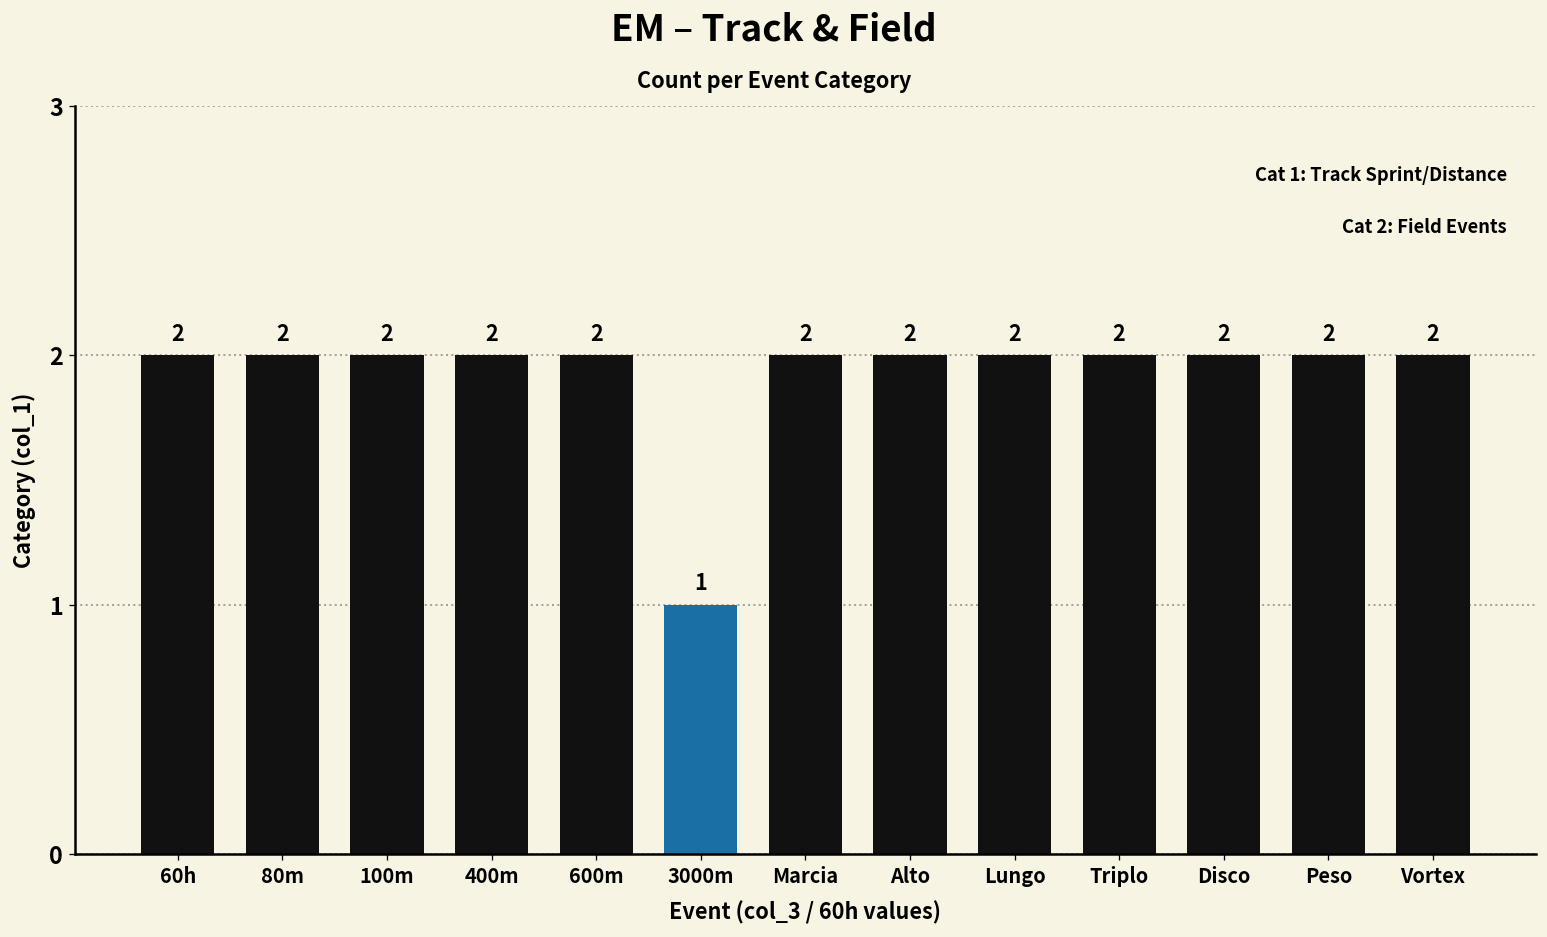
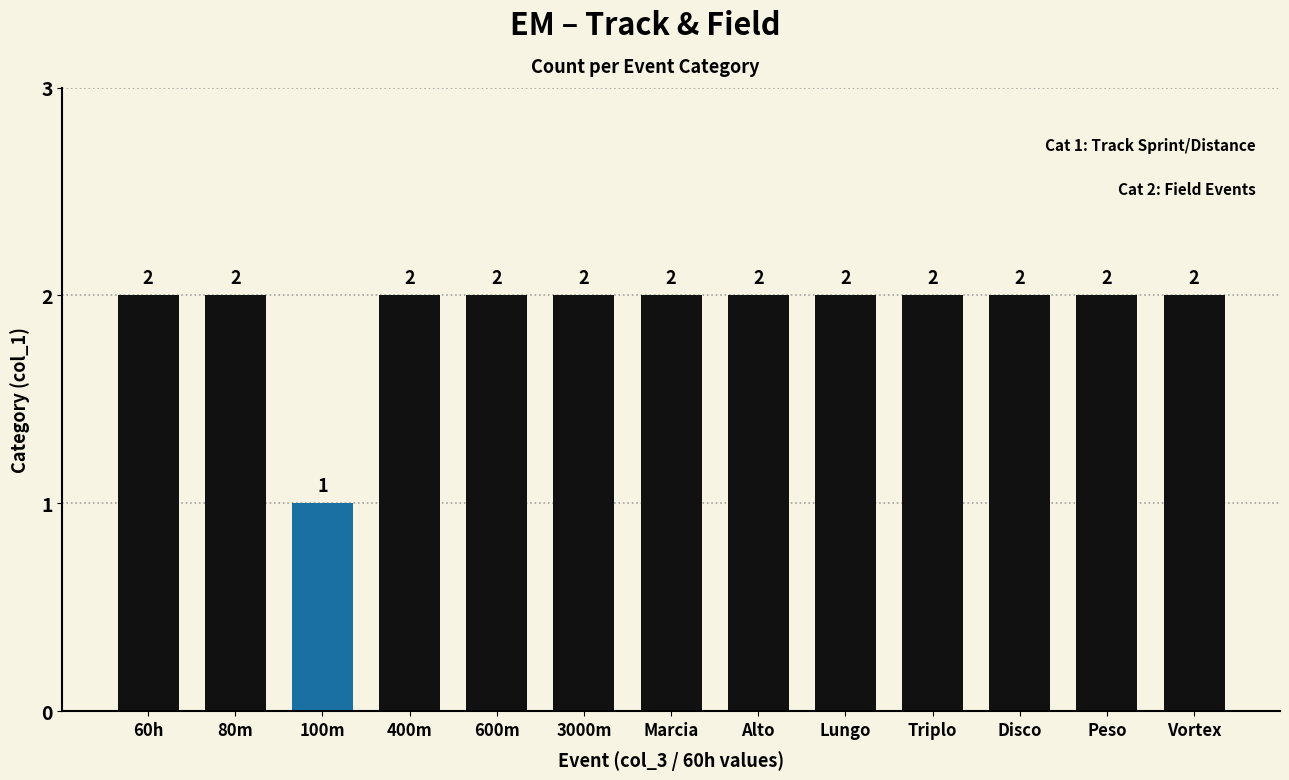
100m: 2 -> 1
3000m: 1 -> 2
